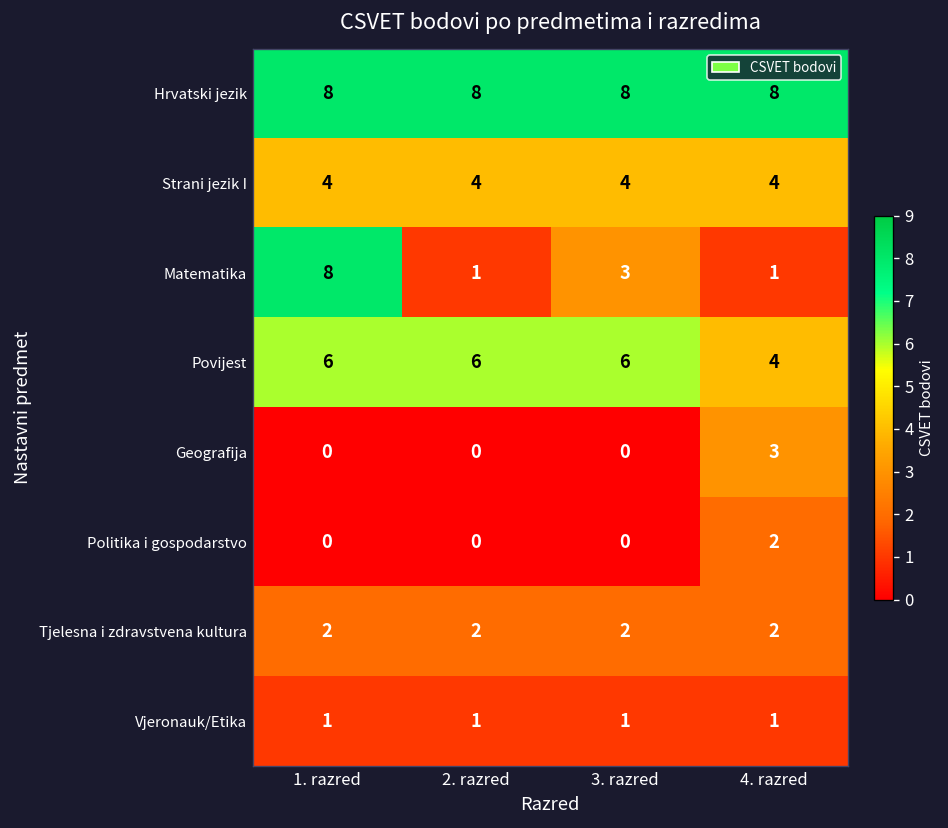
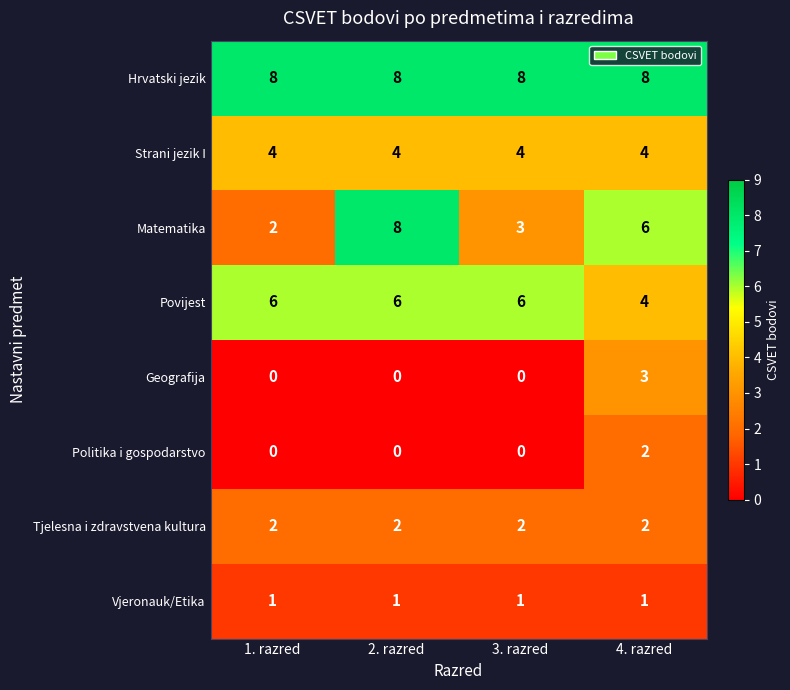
Matematika, 1. razred: 8 -> 2
Matematika, 2. razred: 1 -> 8
Matematika, 4. razred: 1 -> 6
